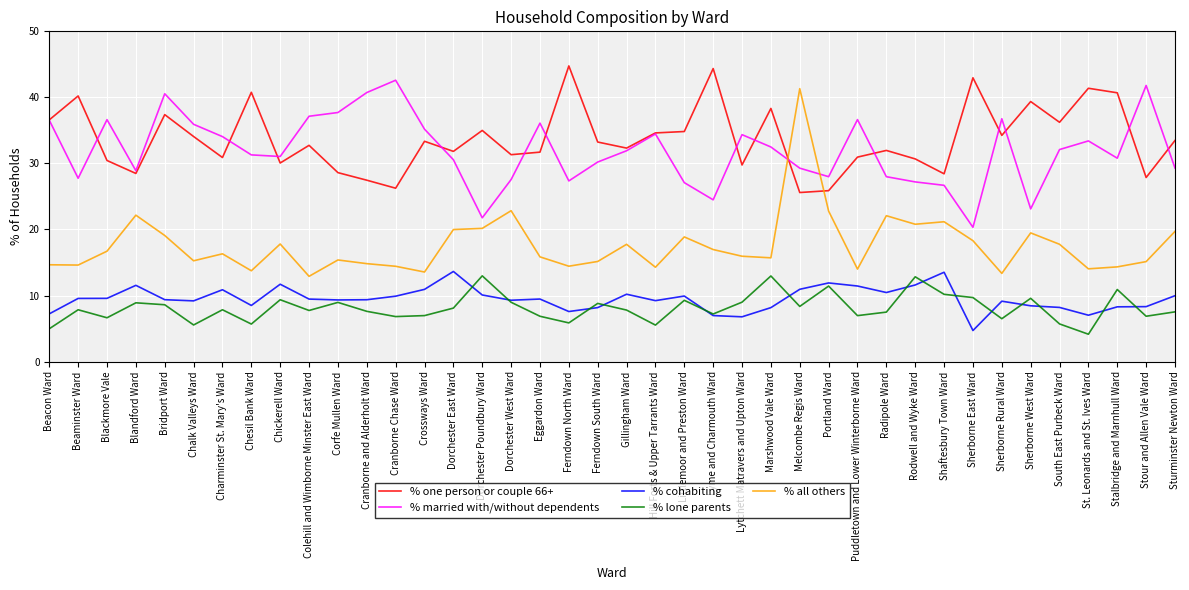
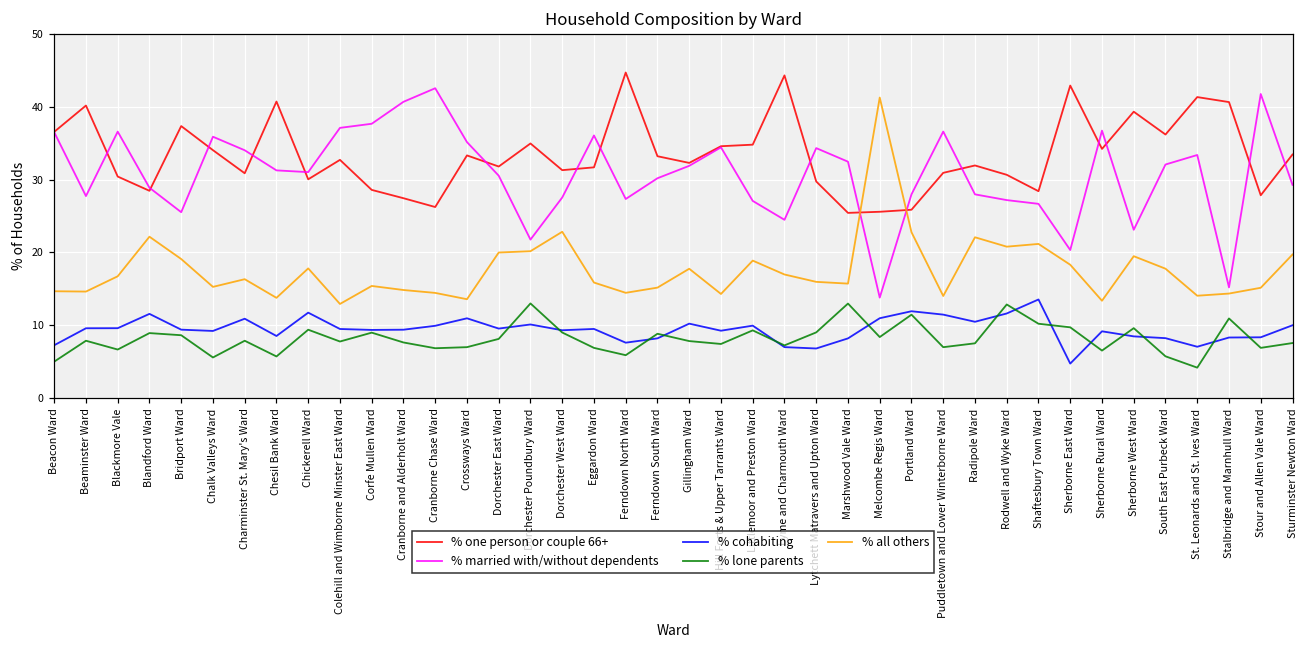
% married with/without dependents, Bridport Ward: 41 -> 26
% cohabiting, Dorchester East Ward: 14 -> 10
% lone parents, Hill Forts & Upper Tarrants Ward: 6 -> 7
% one person or couple 66+, Marshwood Vale Ward: 38 -> 25
% married with/without dependents, Melcombe Regis Ward: 29 -> 14
% married with/without dependents, Stalbridge and Marnhull Ward: 31 -> 15
